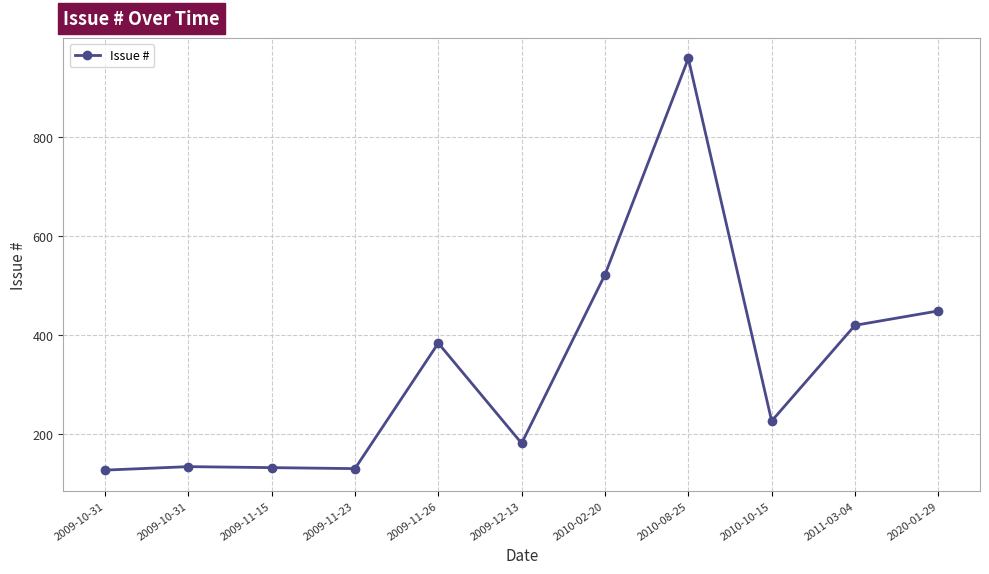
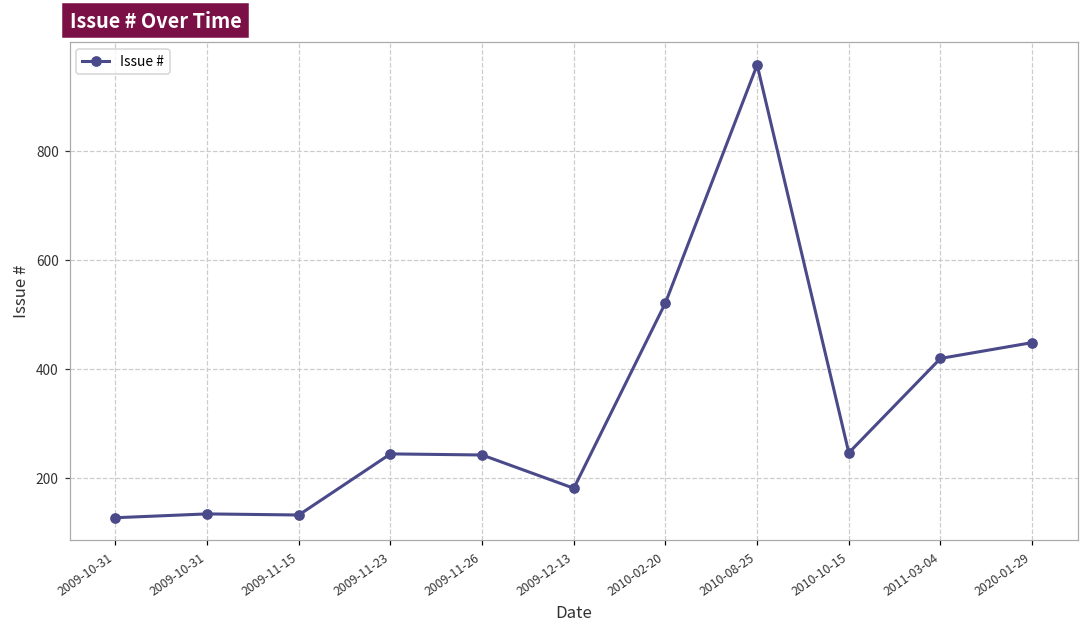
2009-11-23: 130 -> 250
2009-11-26: 380 -> 240
2010-10-15: 230 -> 250
